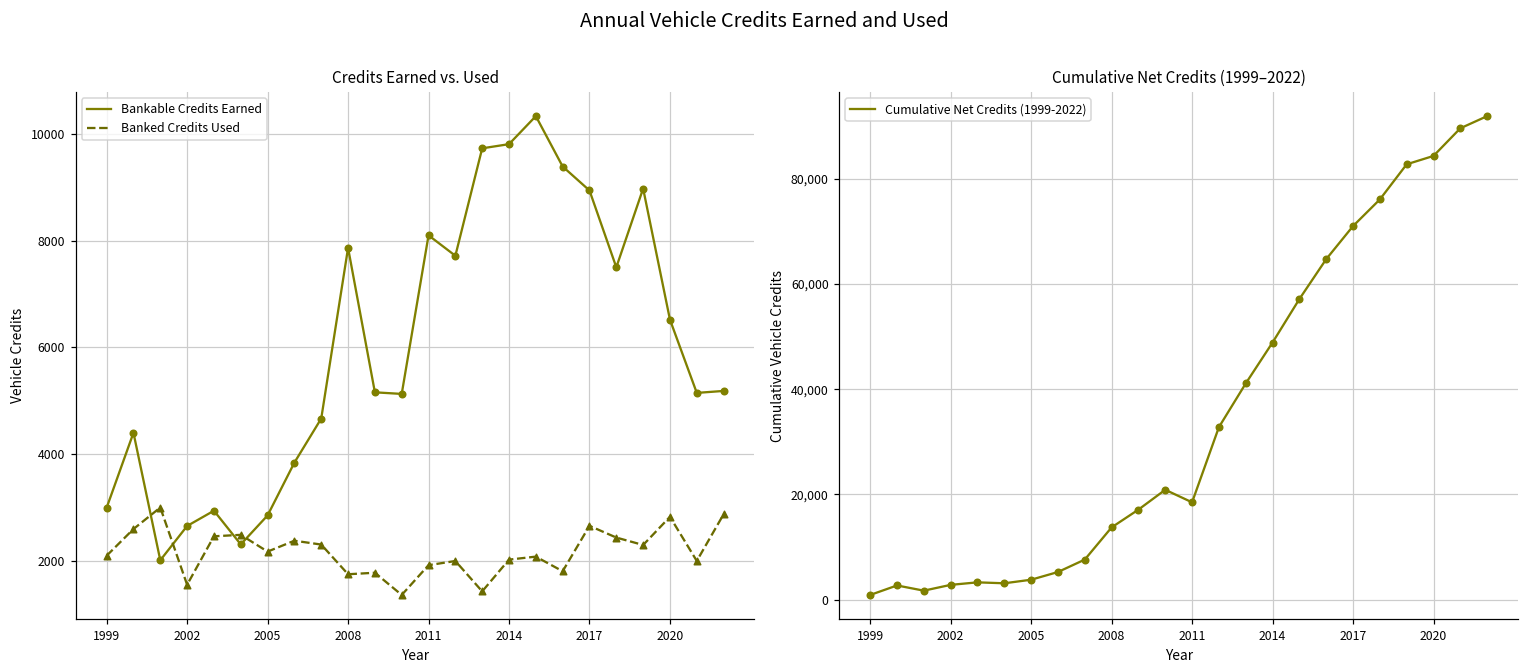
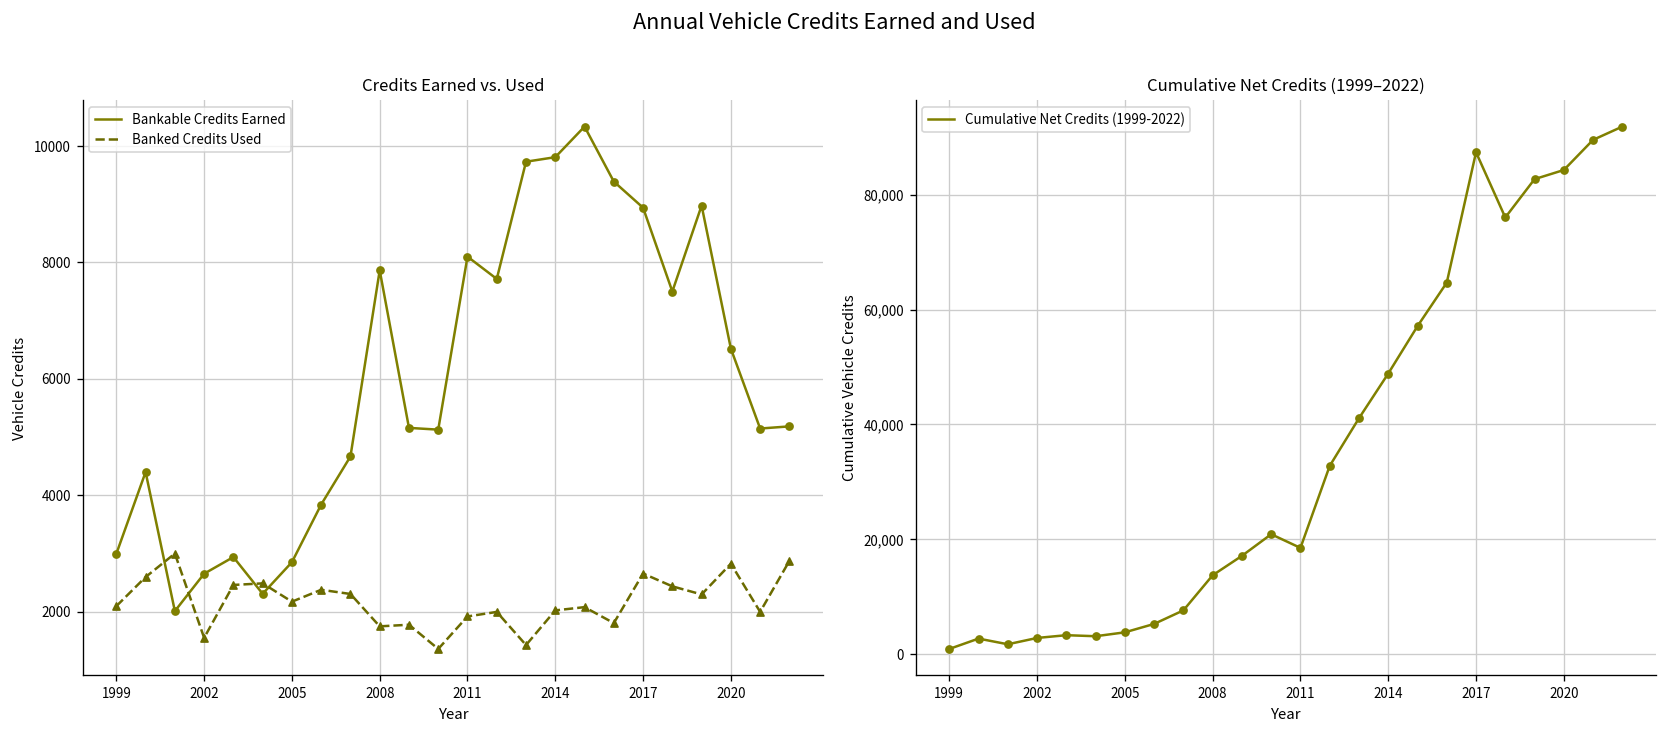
Cumulative Net Credits (1999–2022), 2017: 71,000 -> 87,000
